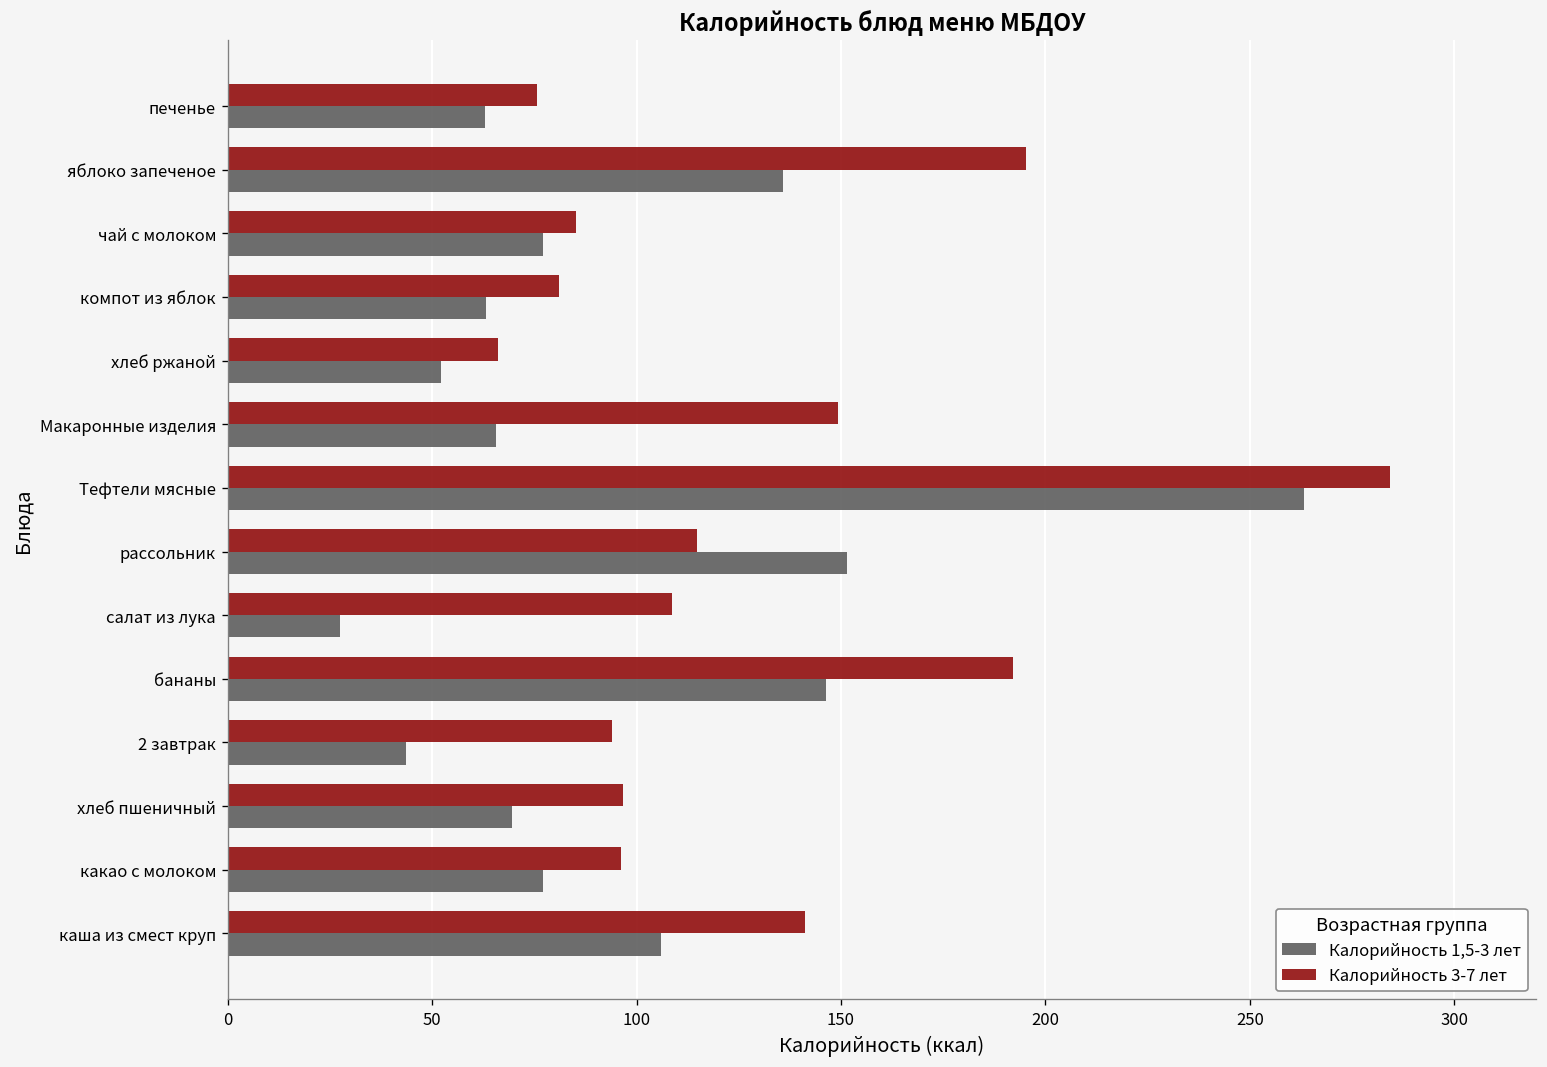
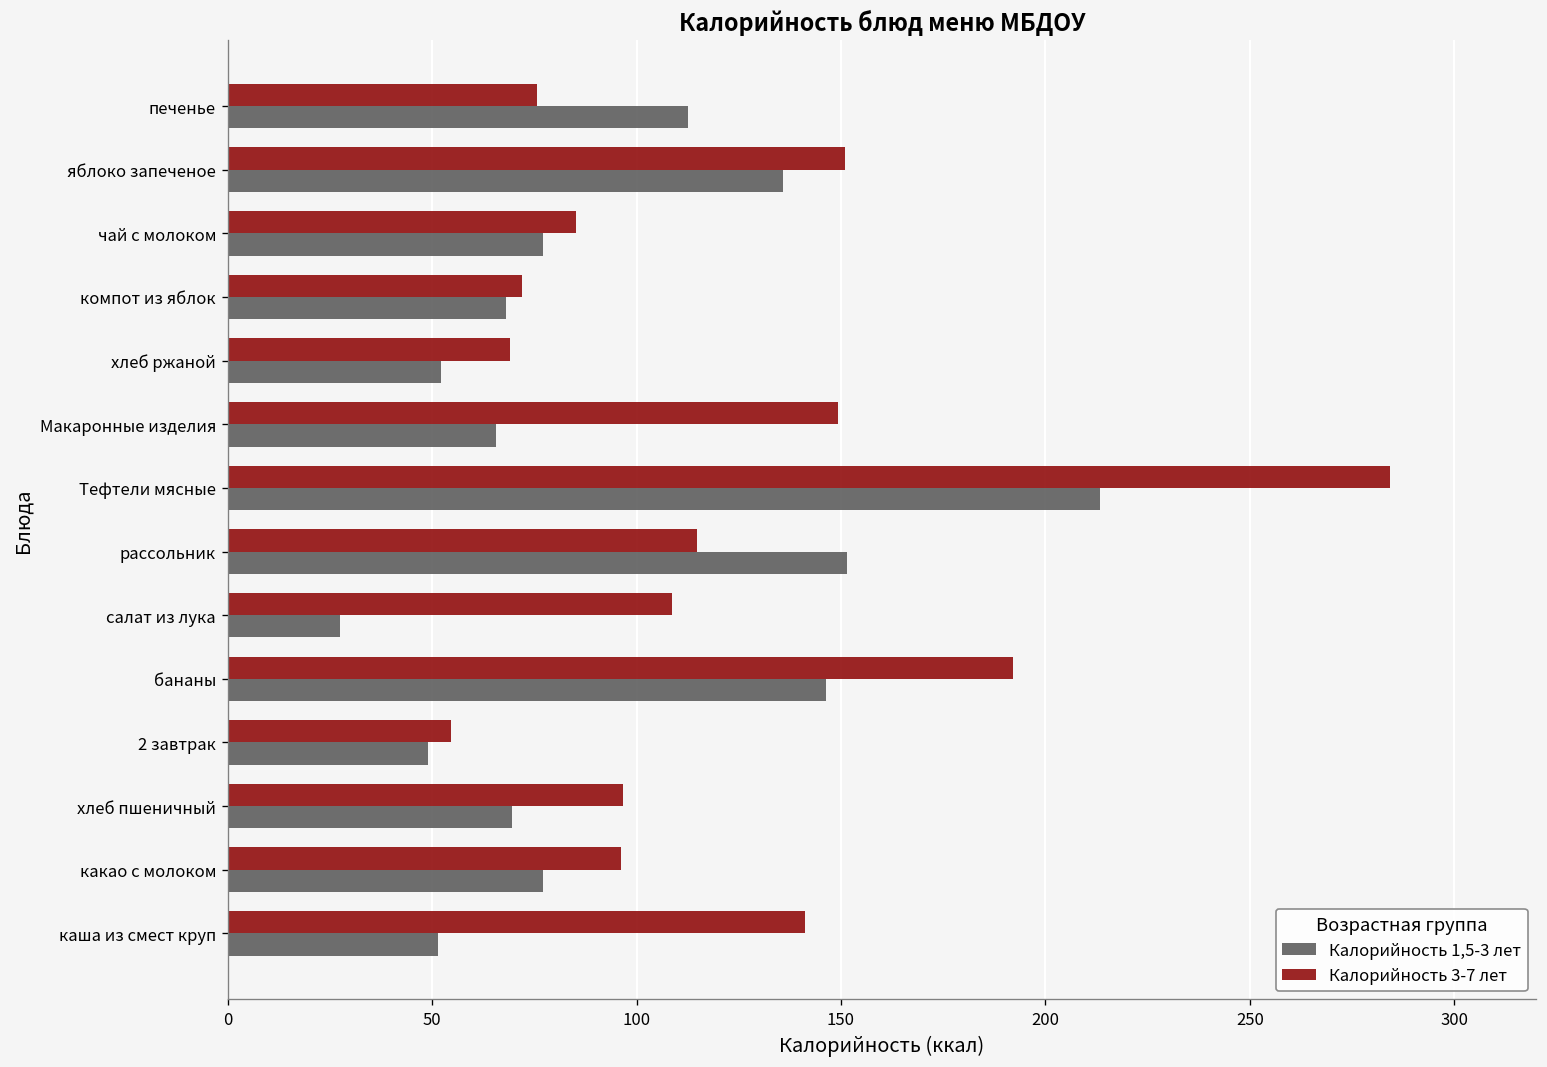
Калорийность 1,5-3 лет, печенье: 63 -> 113
Калорийность 3-7 лет, яблоко запеченое: 195 -> 151
Калорийность 3-7 лет, компот из яблок: 81 -> 72
Калорийность 1,5-3 лет, компот из яблок: 63 -> 68
Калорийность 3-7 лет, хлеб ржаной: 66 -> 69
Калорийность 1,5-3 лет, Тефтели мясные: 263 -> 213
Калорийность 3-7 лет, 2 завтрак: 94 -> 55
Калорийность 1,5-3 лет, 2 завтрак: 44 -> 49
Калорийность 1,5-3 лет, каша из смест круп: 106 -> 51
